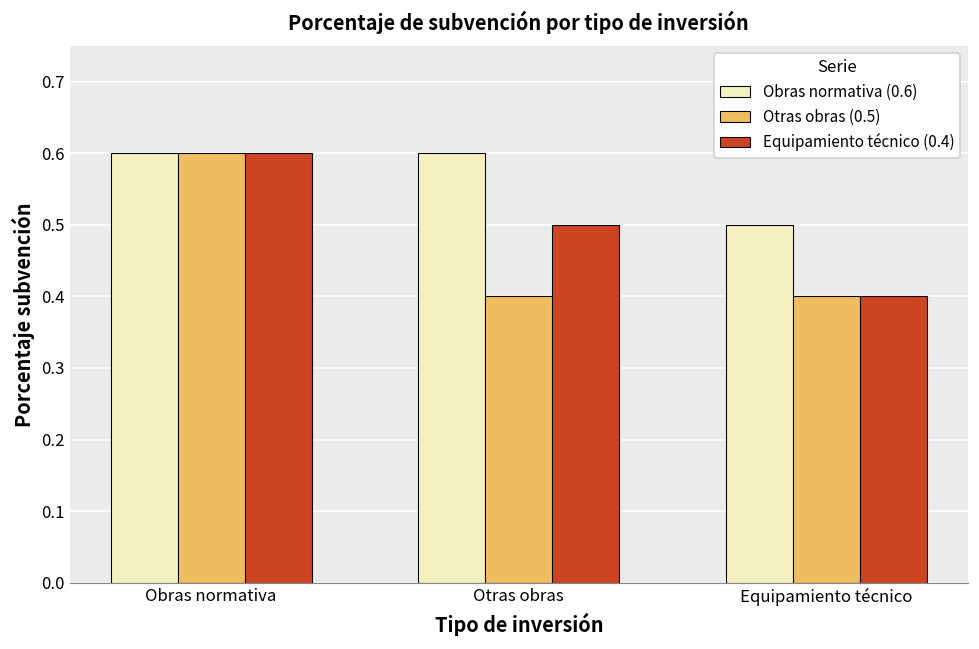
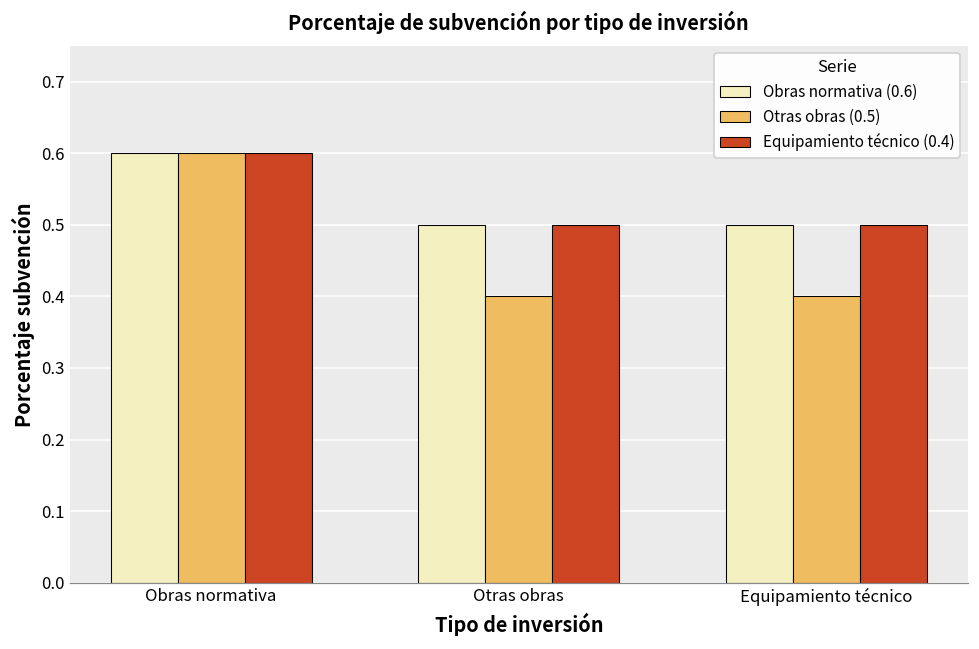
Obras normativa (0.6), Otras obras: 0.6 -> 0.5
Equipamiento técnico (0.4), Equipamiento técnico: 0.4 -> 0.5
